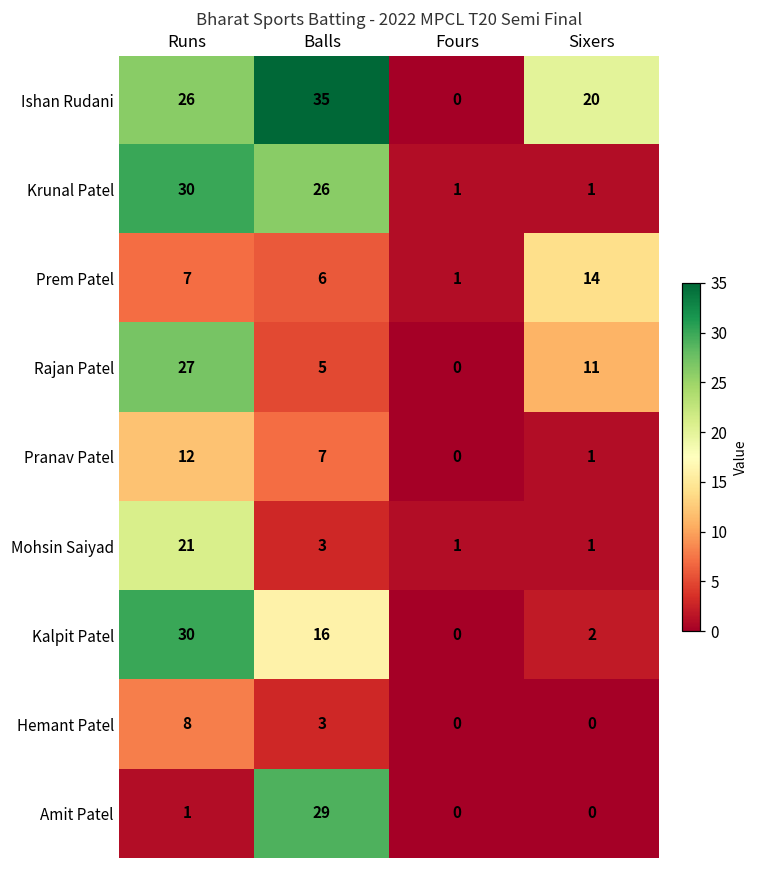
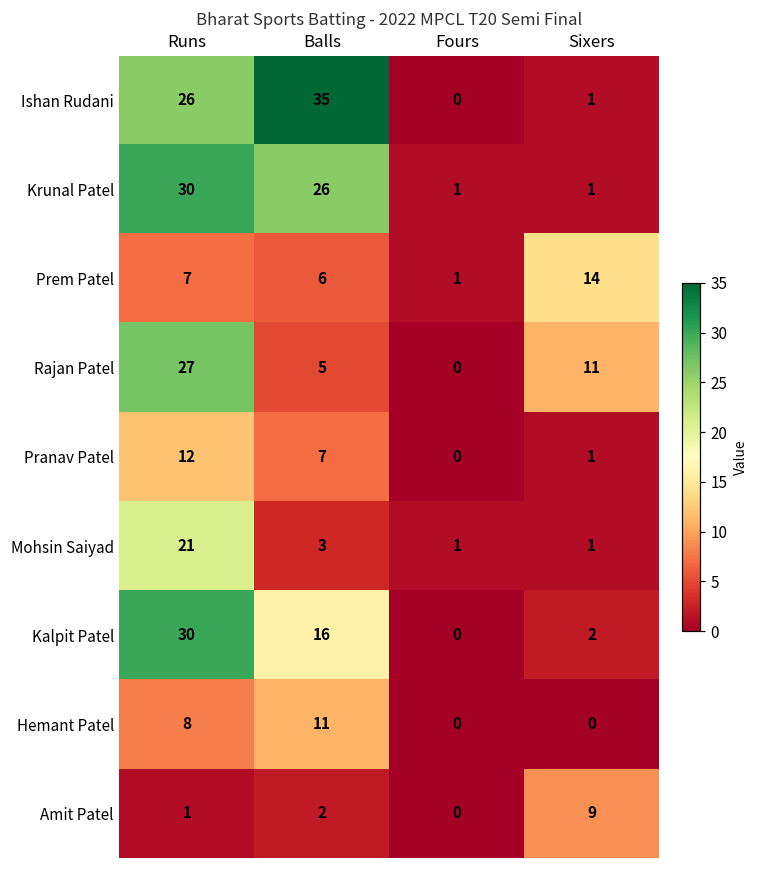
Ishan Rudani, Sixers: 20 -> 1
Hemant Patel, Balls: 3 -> 11
Amit Patel, Balls: 29 -> 2
Amit Patel, Sixers: 0 -> 9
